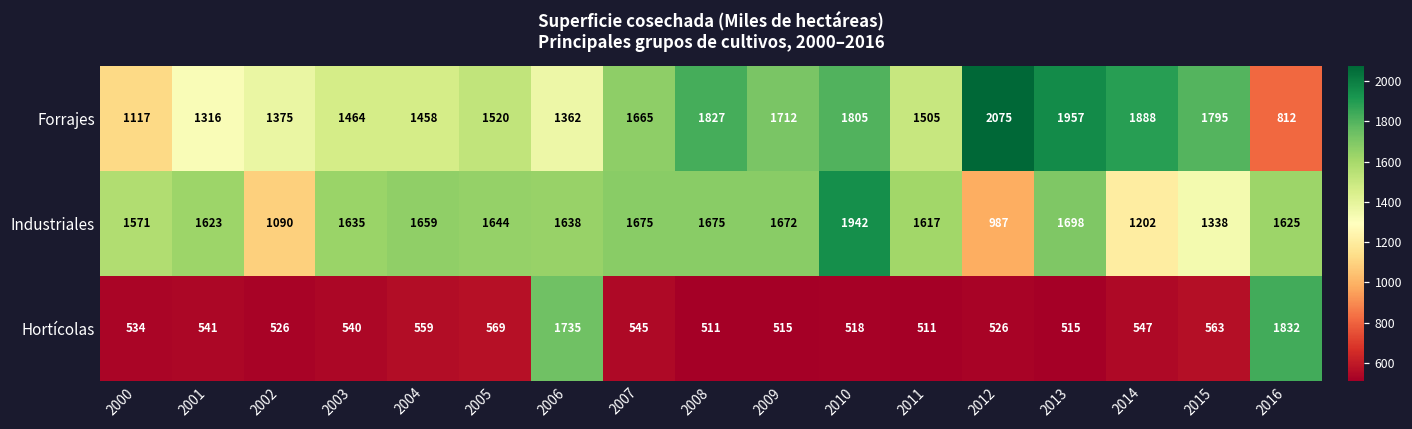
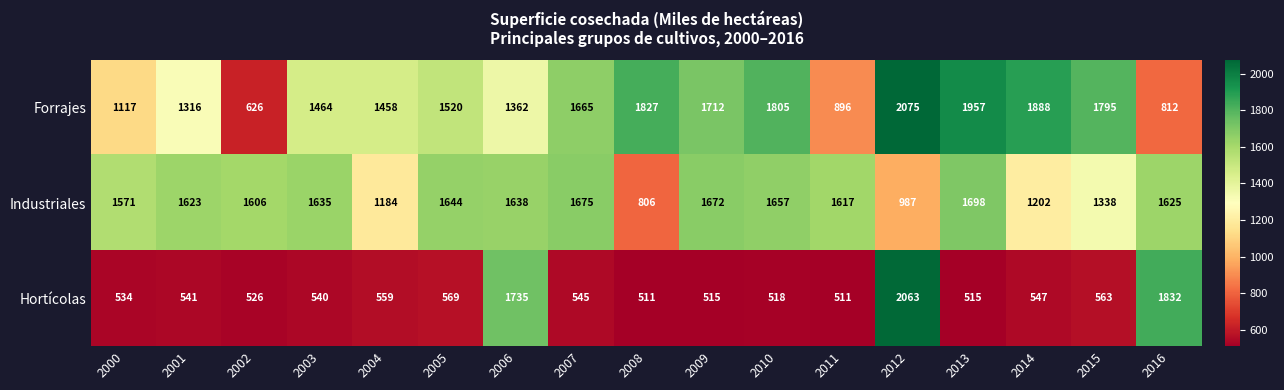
Forrajes, 2002: 1375 -> 626
Forrajes, 2011: 1505 -> 896
Industriales, 2002: 1090 -> 1606
Industriales, 2004: 1659 -> 1184
Industriales, 2008: 1675 -> 806
Industriales, 2010: 1942 -> 1657
Hortícolas, 2012: 526 -> 2063
